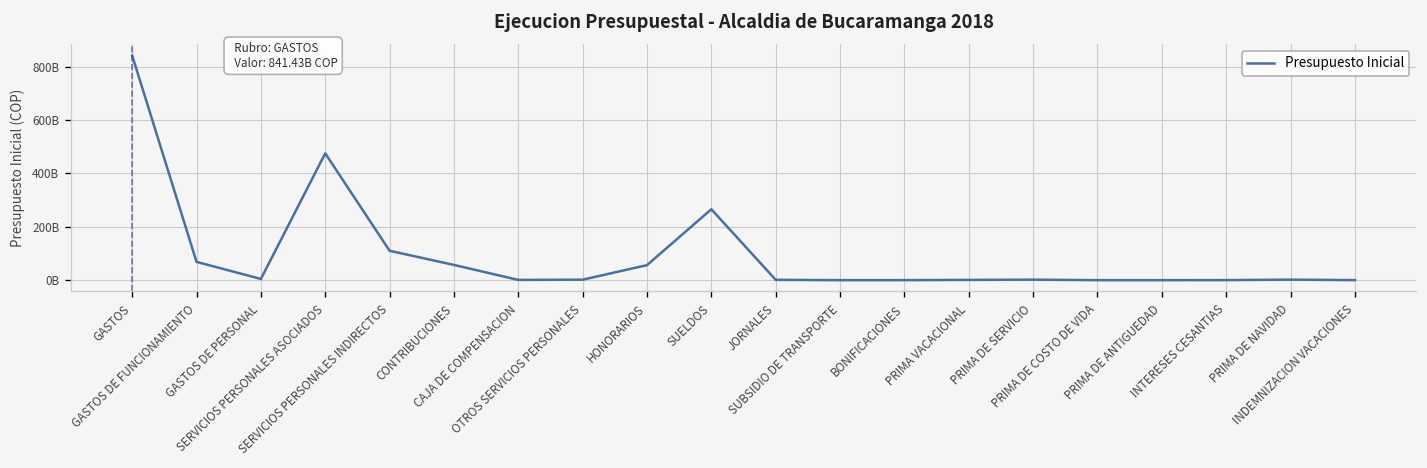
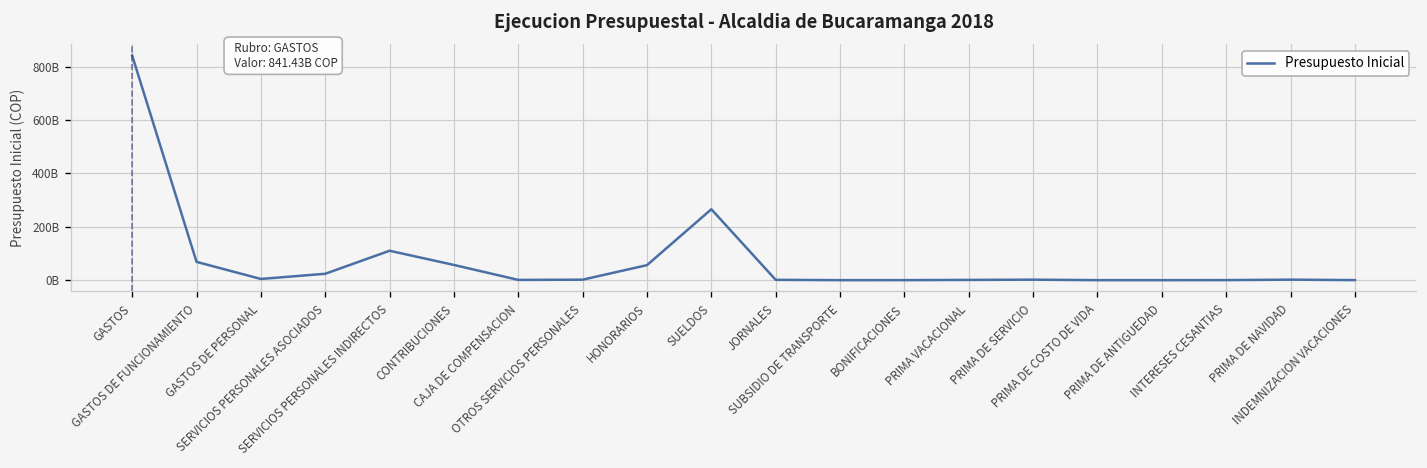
SERVICIOS PERSONALES ASOCIADOS: 470000000000 -> 20000000000
